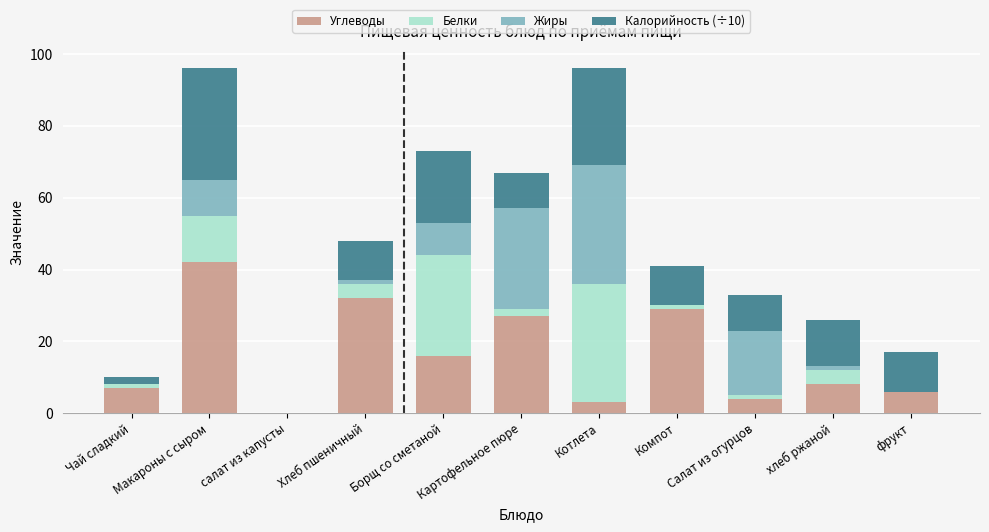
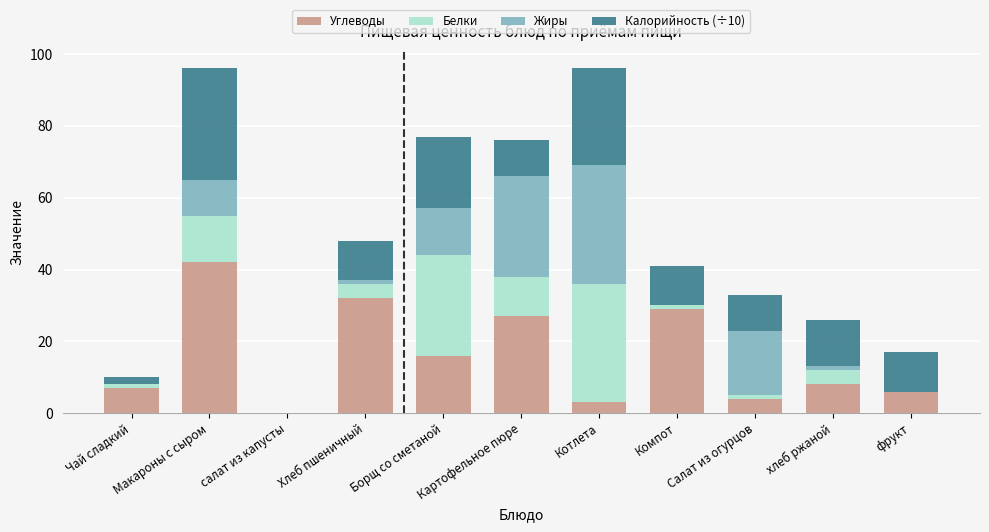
Жиры, Борщ со сметаной: 9 -> 13
Белки, Картофельное пюре: 2 -> 11
